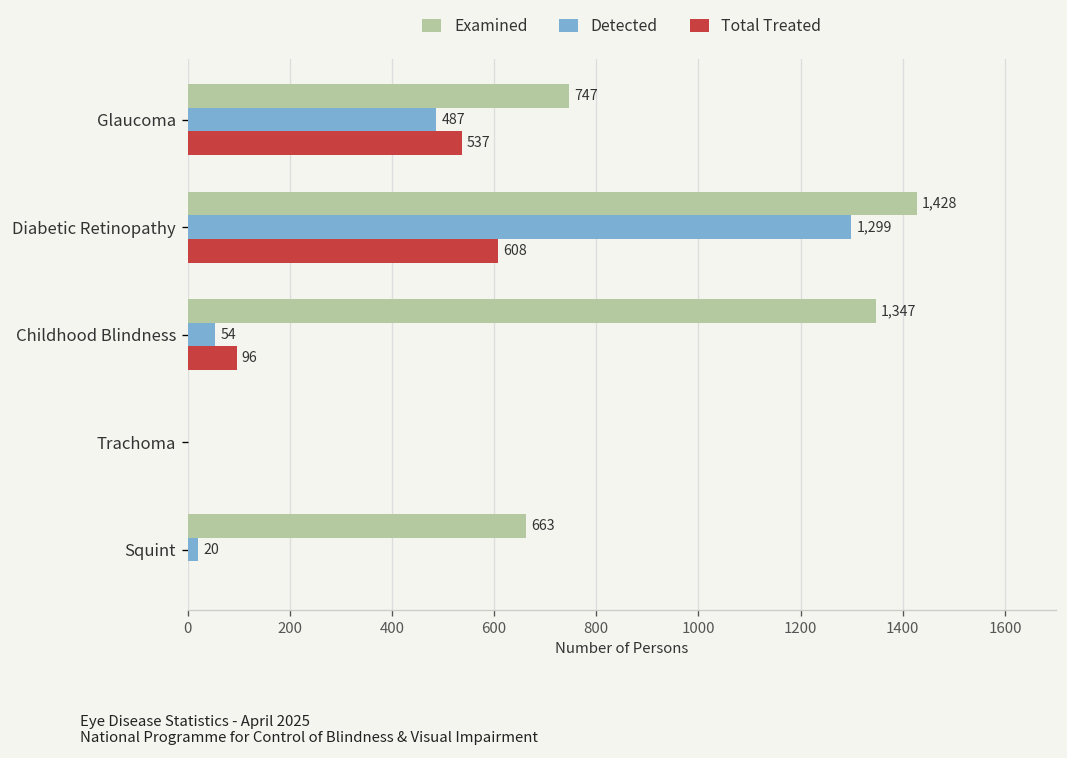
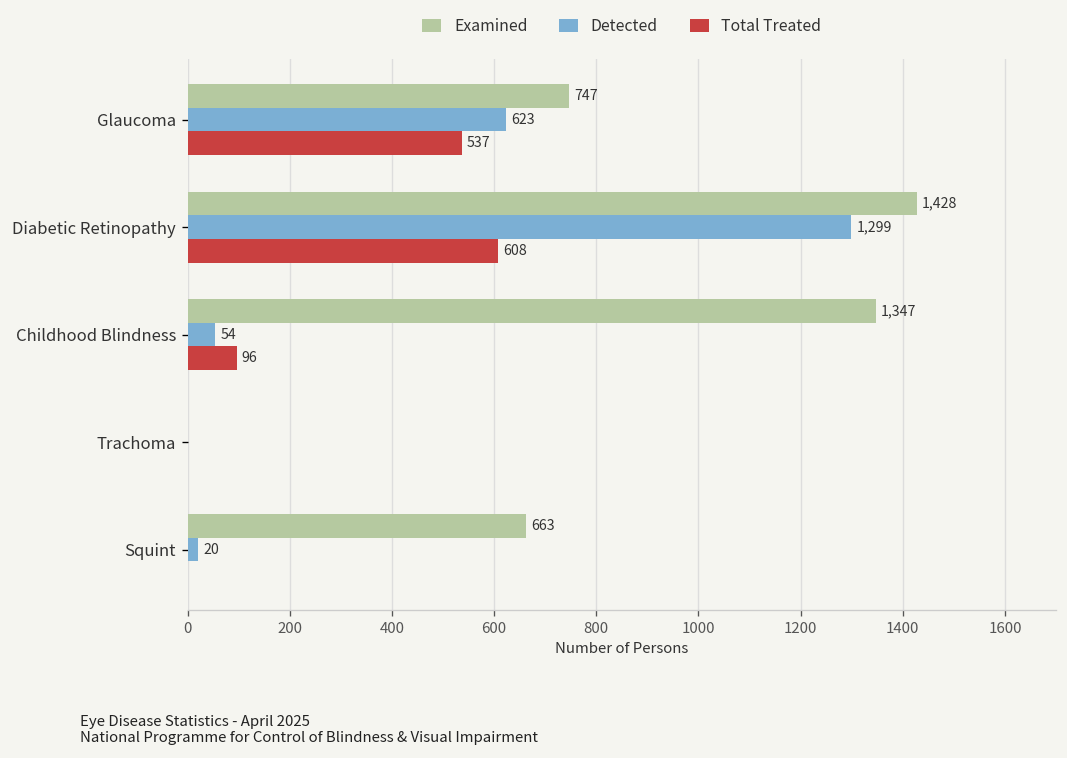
Detected, Glaucoma: 487 -> 623
